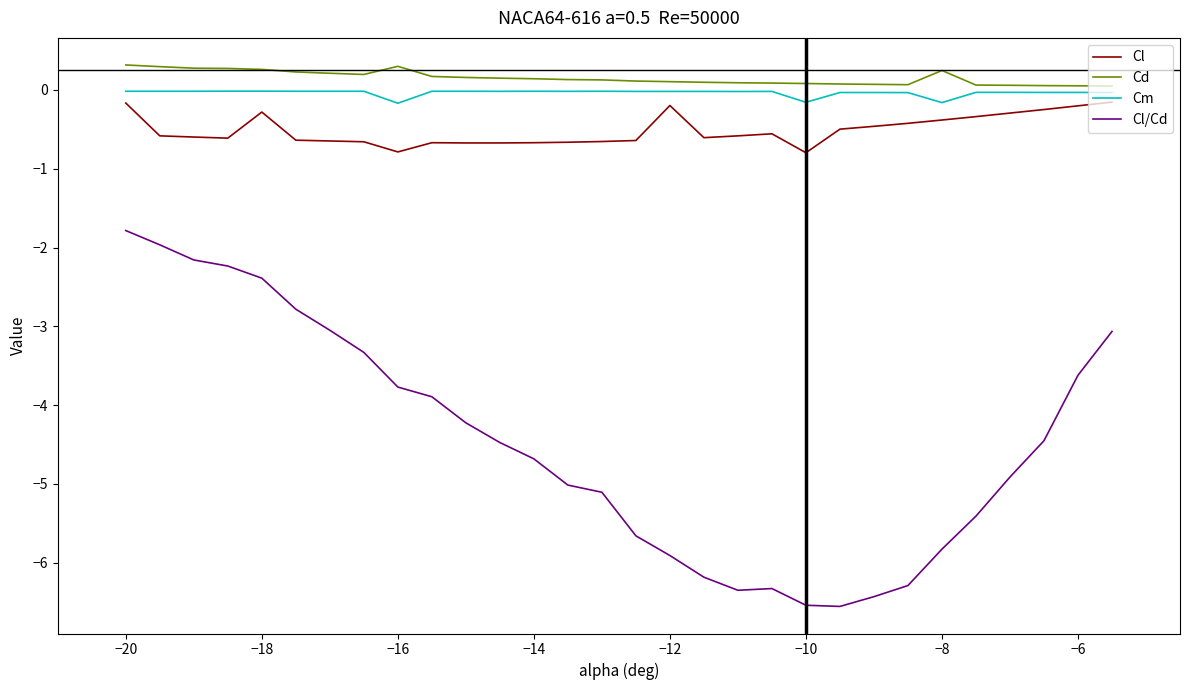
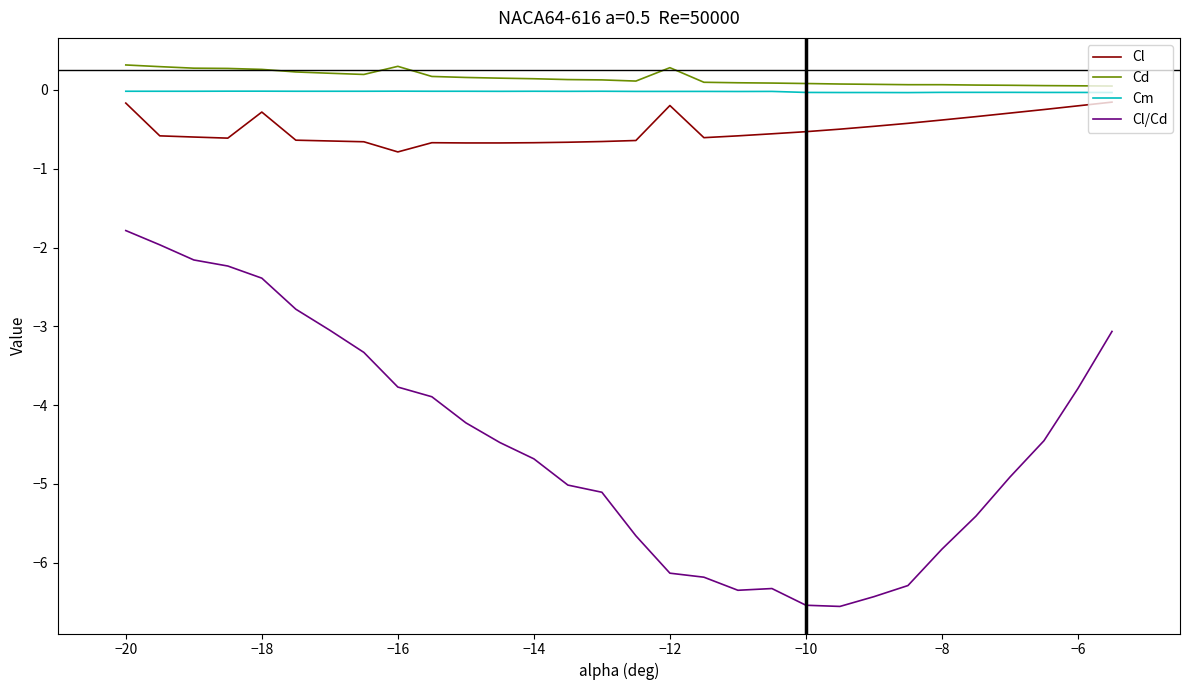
Cm, −16: -0.2 -> 0.0
Cd, −12: 0.1 -> 0.3
Cl/Cd, −12: -5.9 -> -6.1
Cl, −10: -0.8 -> -0.5
Cm, −10: -0.2 -> 0.0
Cd, −8: 0.2 -> 0.1
Cm, −8: -0.2 -> 0.0
Cl/Cd, −6: -3.6 -> -3.8
